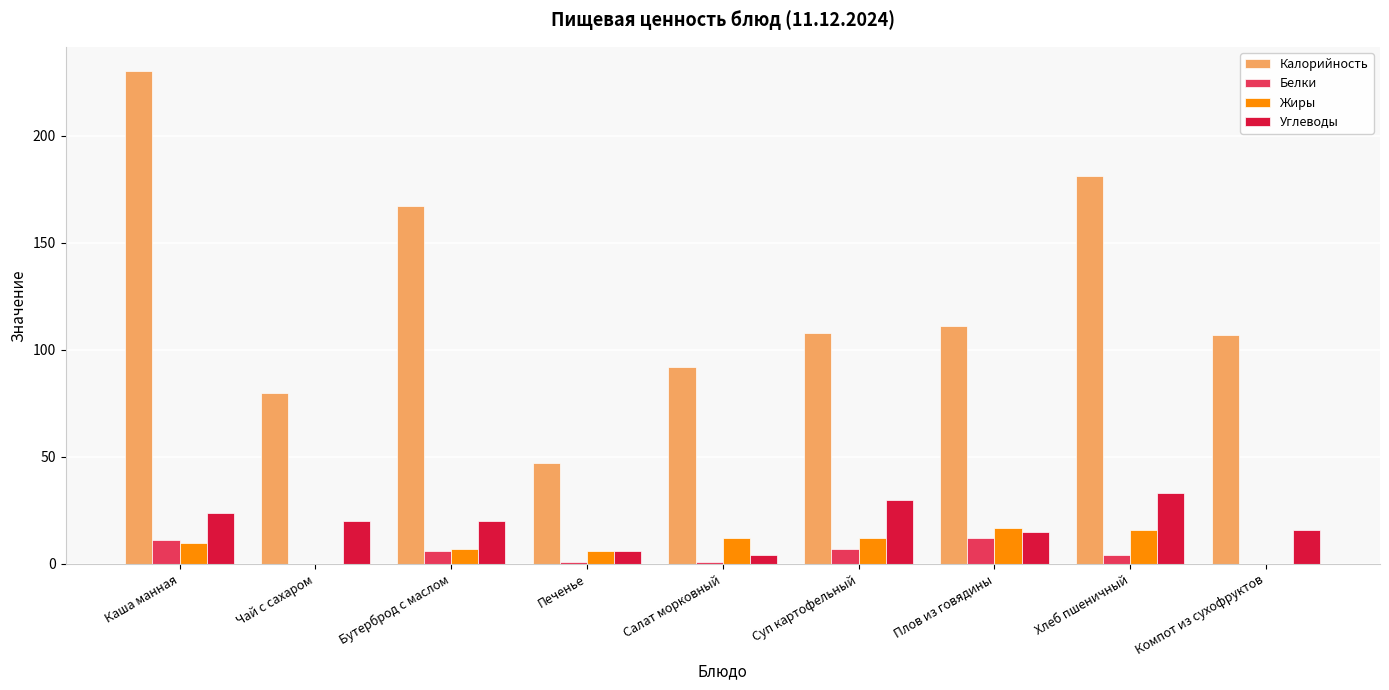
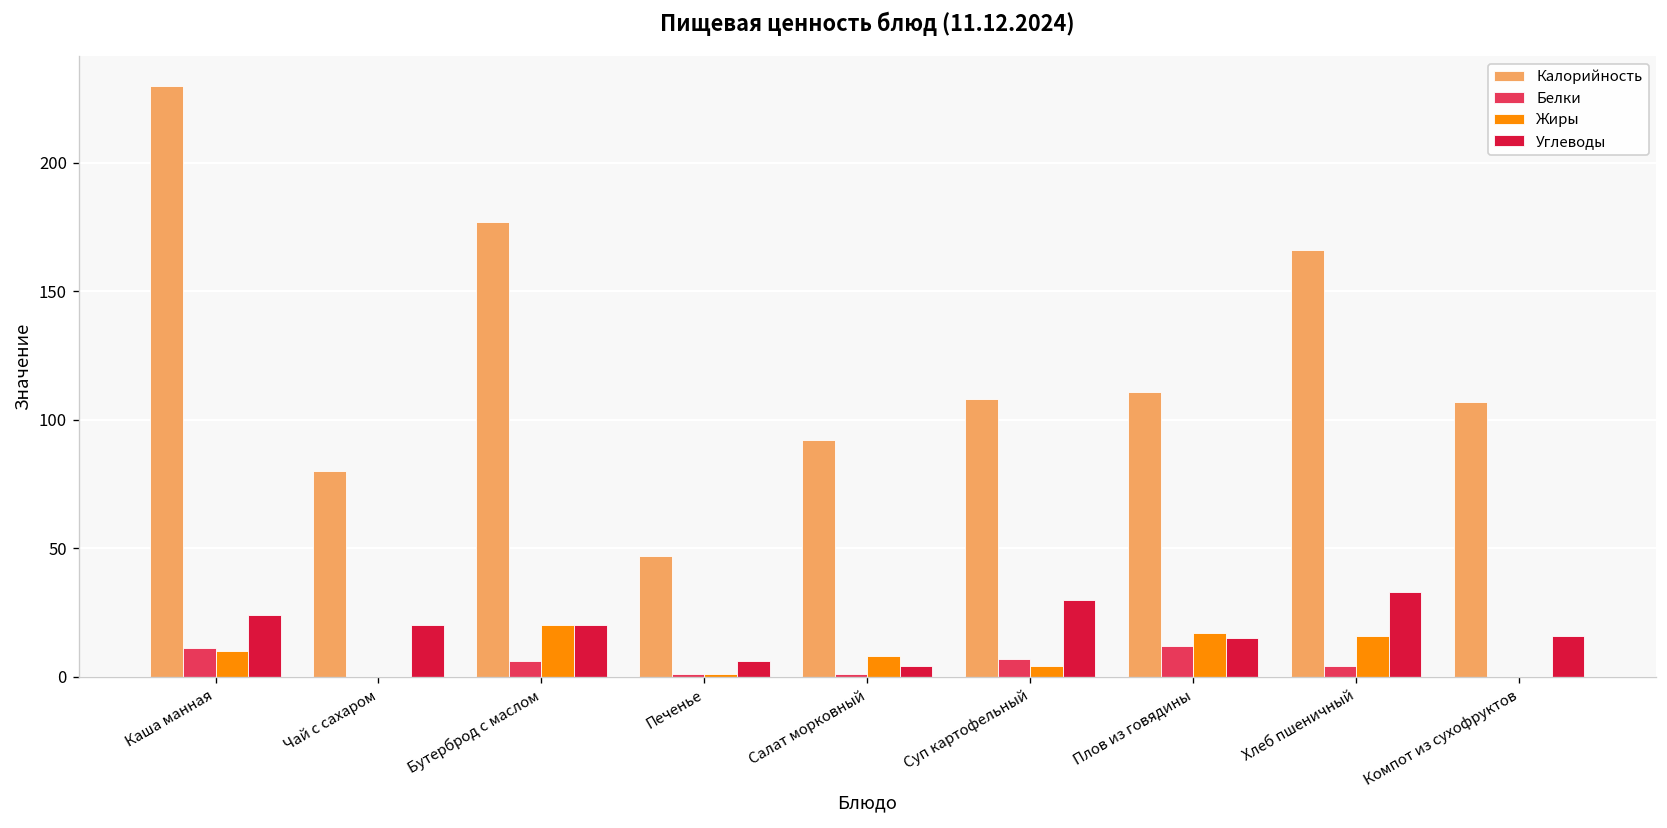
Калорийность, Бутерброд с маслом: 167 -> 177
Жиры, Бутерброд с маслом: 7 -> 20
Жиры, Печенье: 6 -> 1
Жиры, Салат морковный: 12 -> 8
Жиры, Суп картофельный: 12 -> 4
Калорийность, Хлеб пшеничный: 181 -> 166
